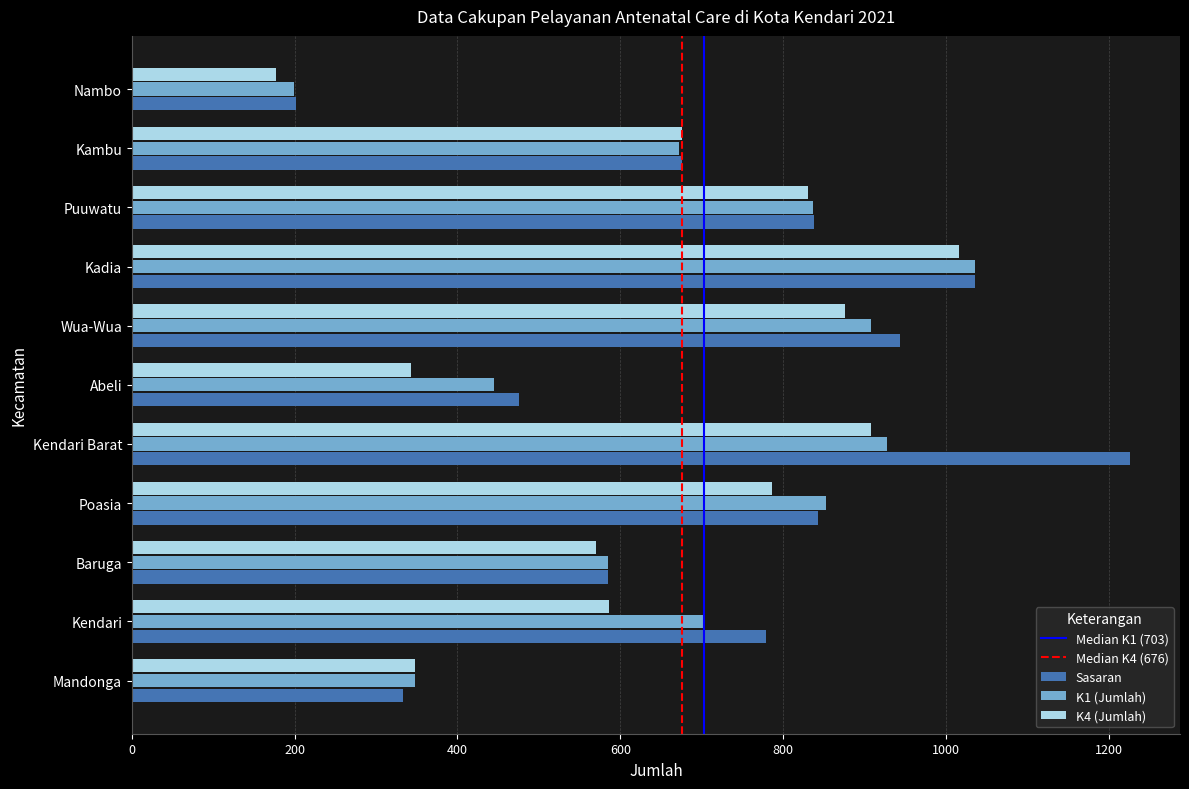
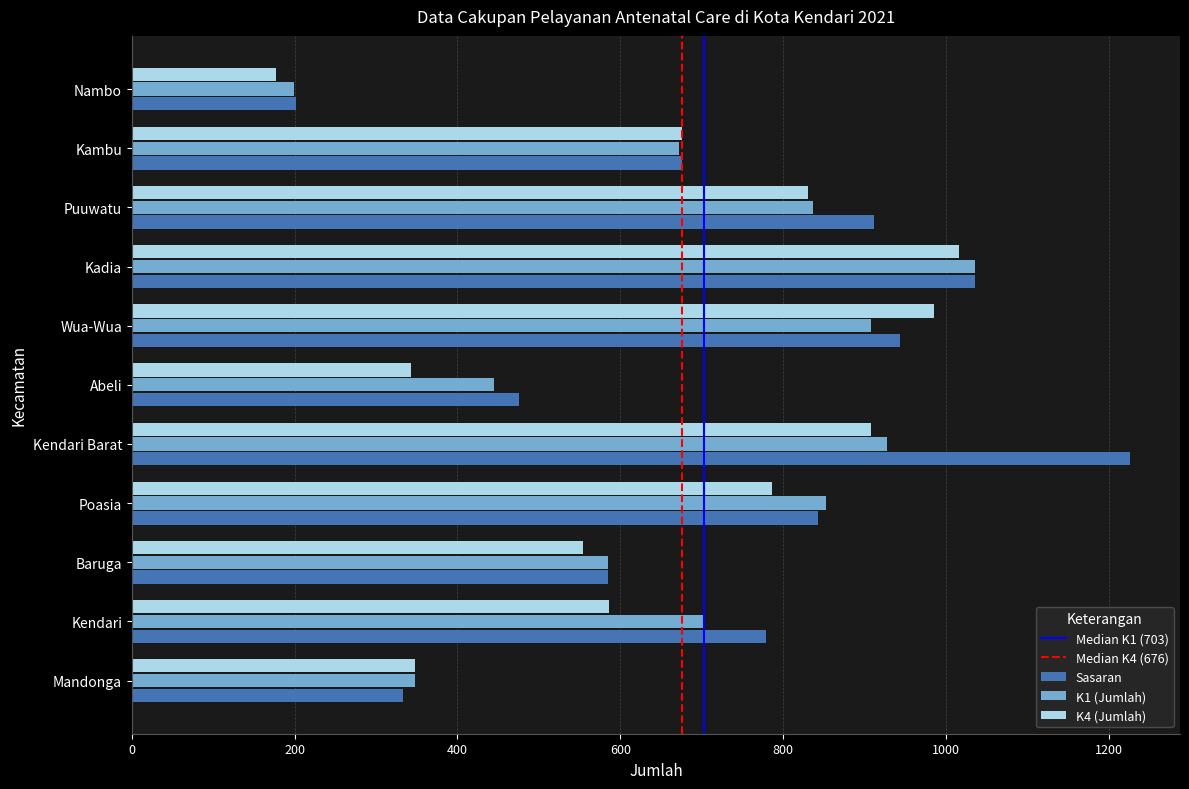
Sasaran, Puuwatu: 840 -> 910
K4 (Jumlah), Wua-Wua: 880 -> 990
K4 (Jumlah), Baruga: 570 -> 550
